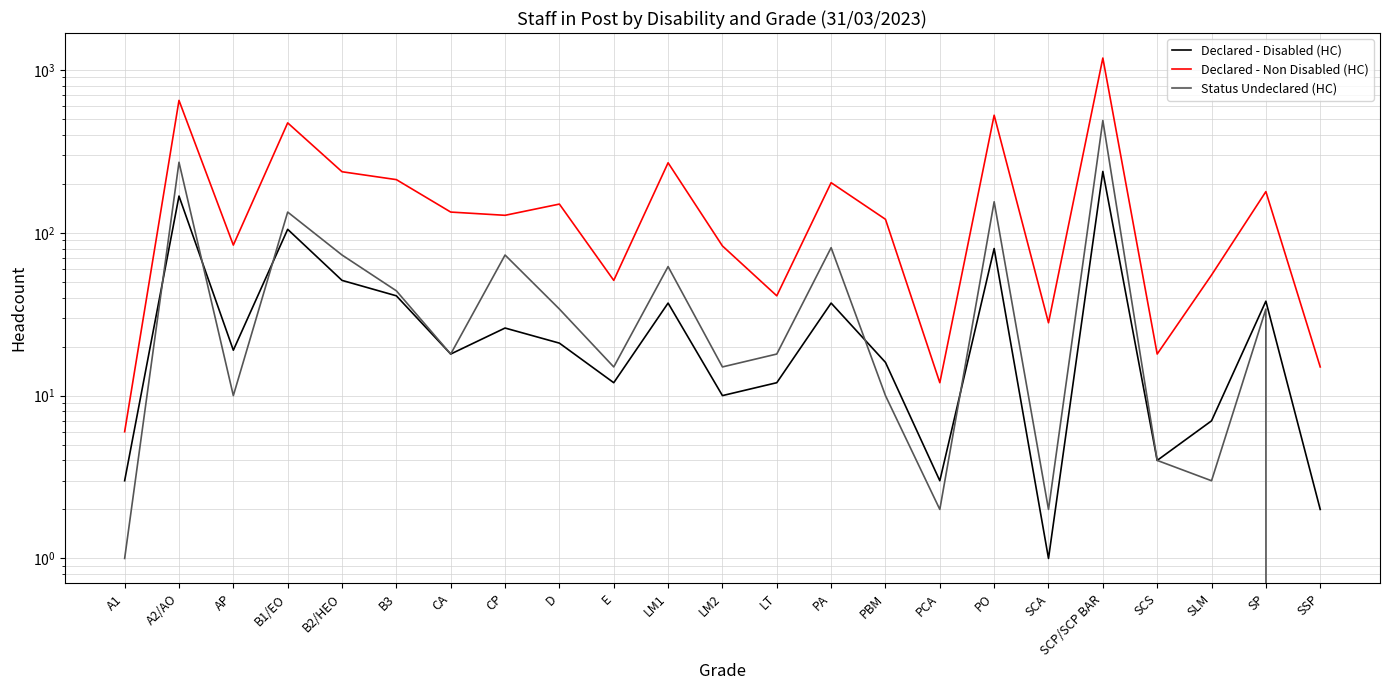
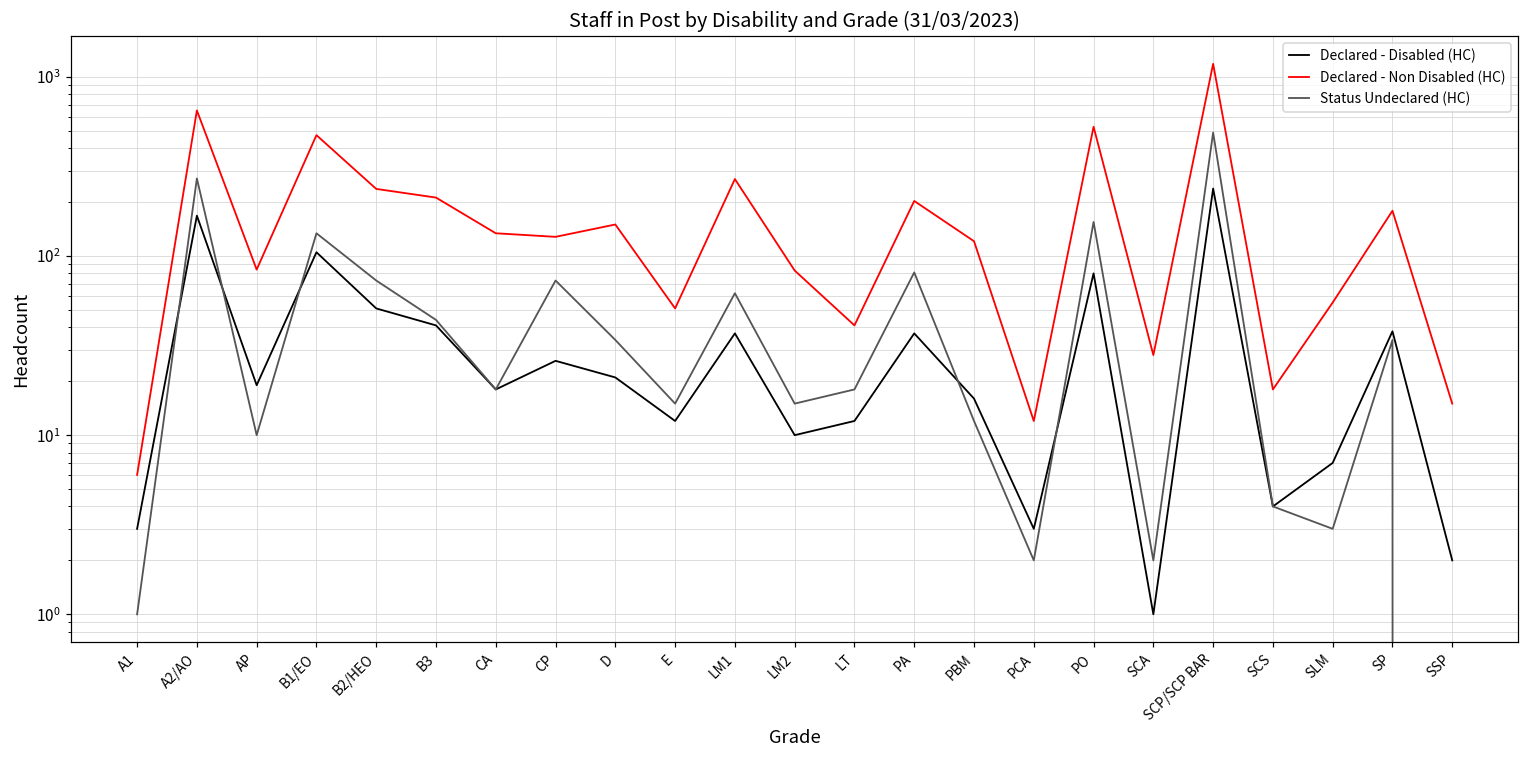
Status Undeclared (HC), PBM: 10 -> 12
